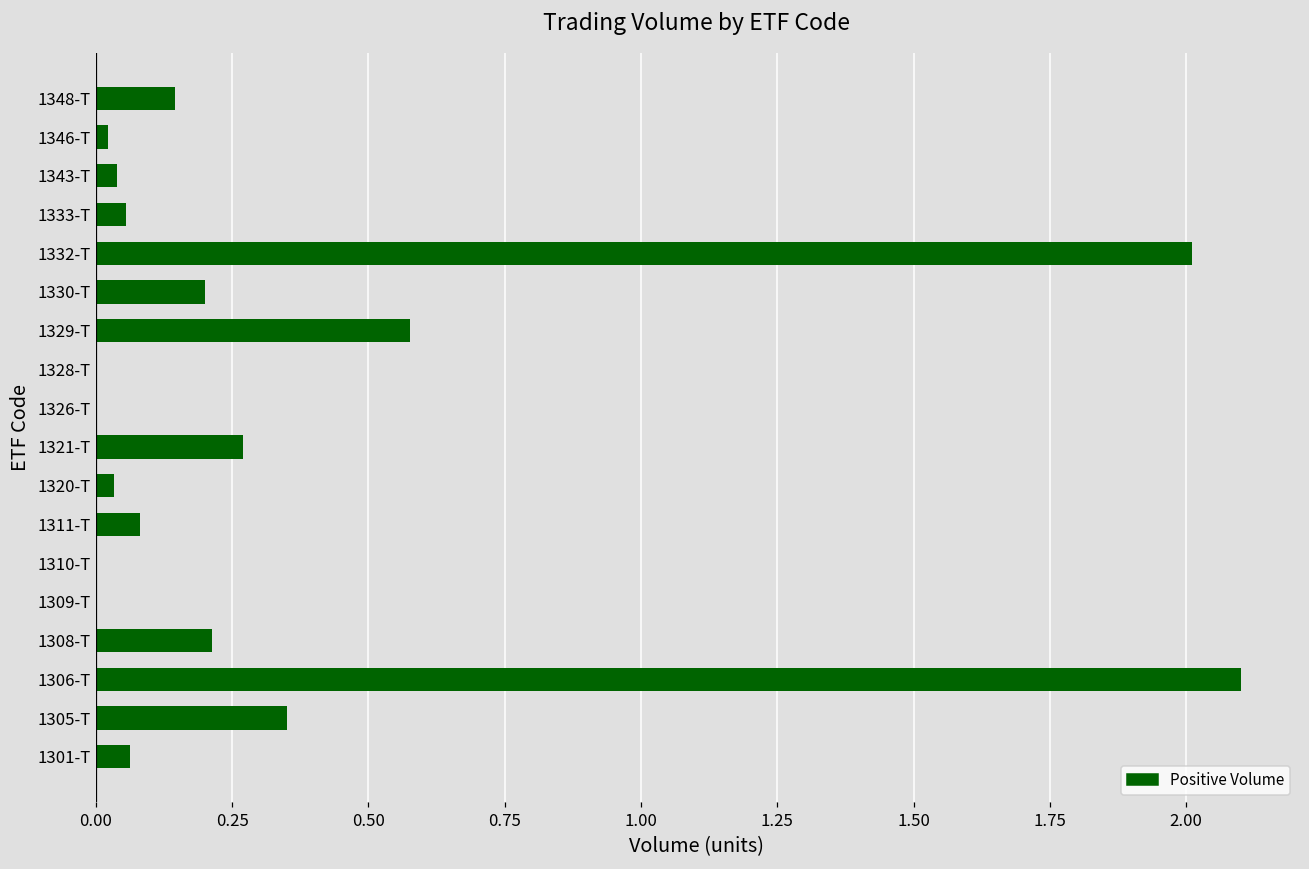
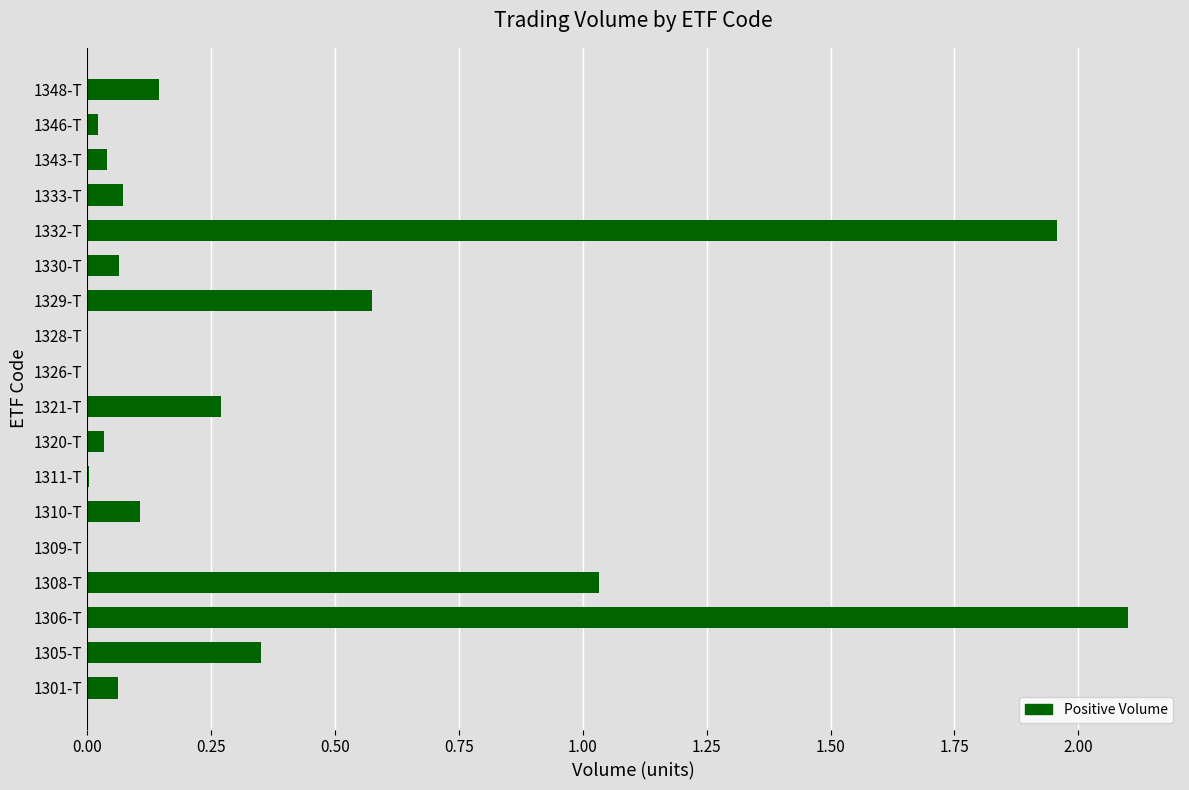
1333-T: 0.06 -> 0.07
1332-T: 2.01 -> 1.96
1330-T: 0.20 -> 0.06
1311-T: 0.08 -> 0.00
1310-T: 0.00 -> 0.11
1308-T: 0.21 -> 1.03
